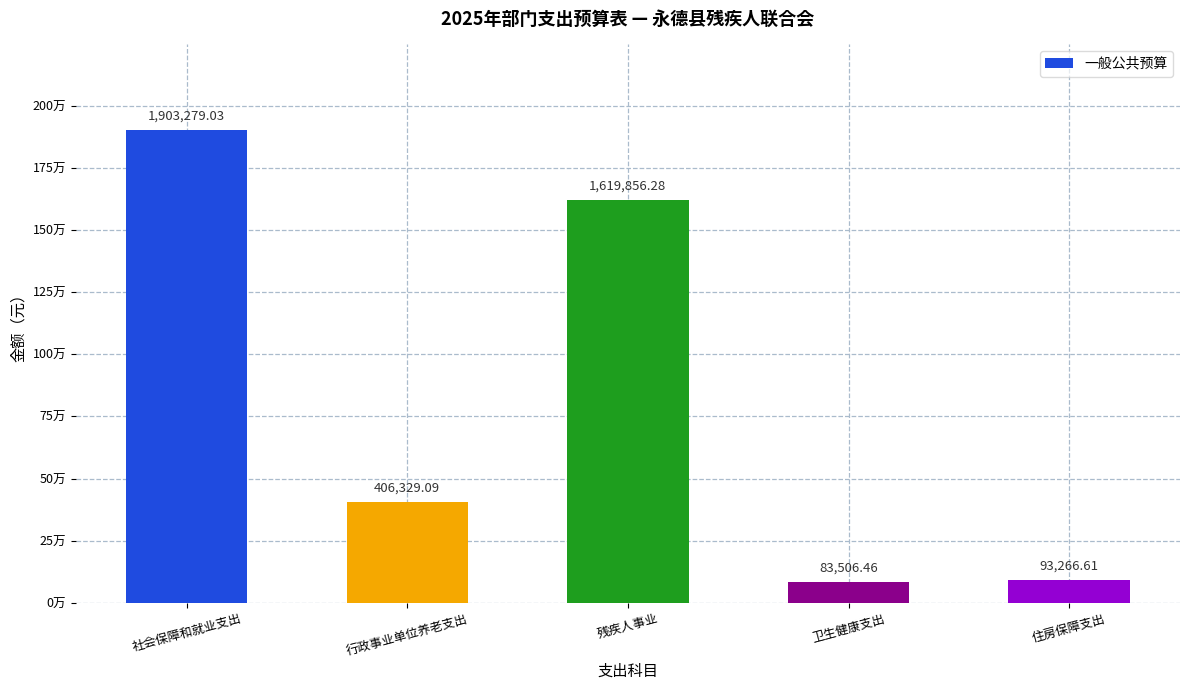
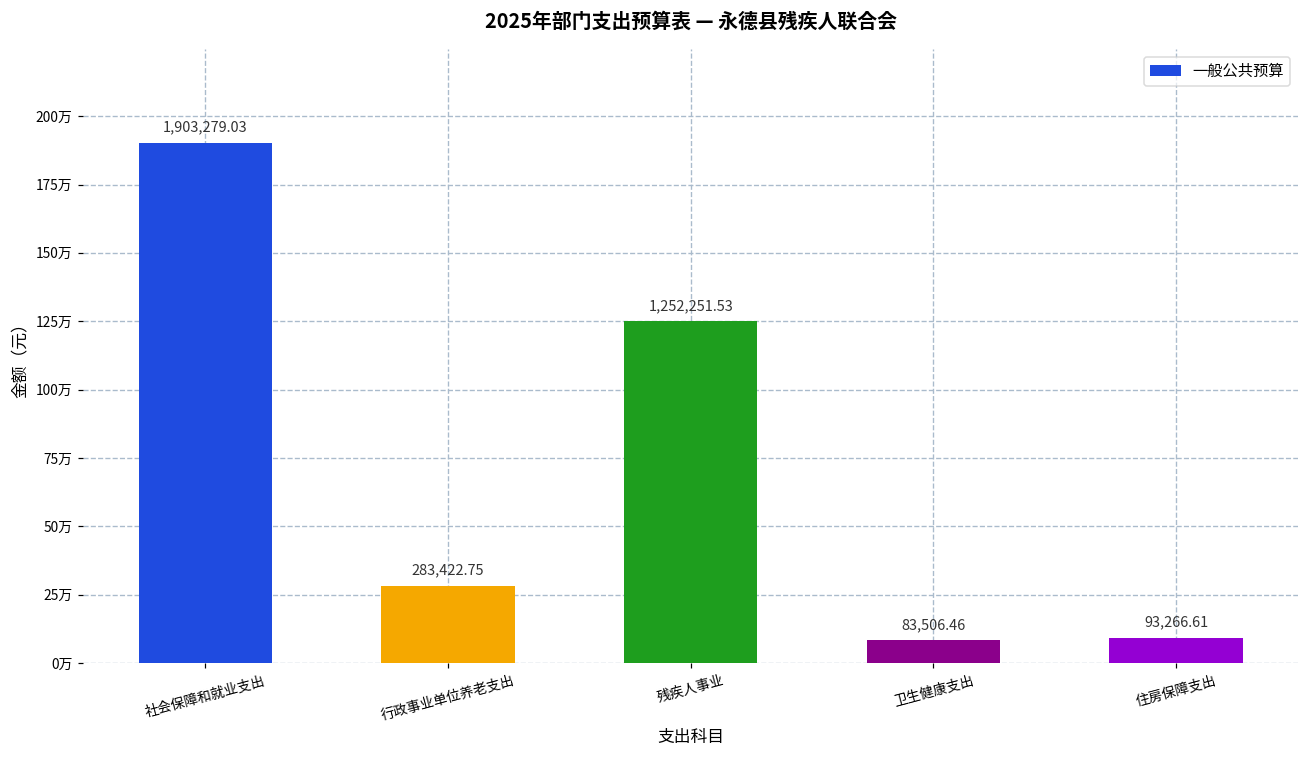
行政事业单位养老支出: 406,329.09 -> 283,422.75
残疾人事业: 1,619,856.28 -> 1,252,251.53
